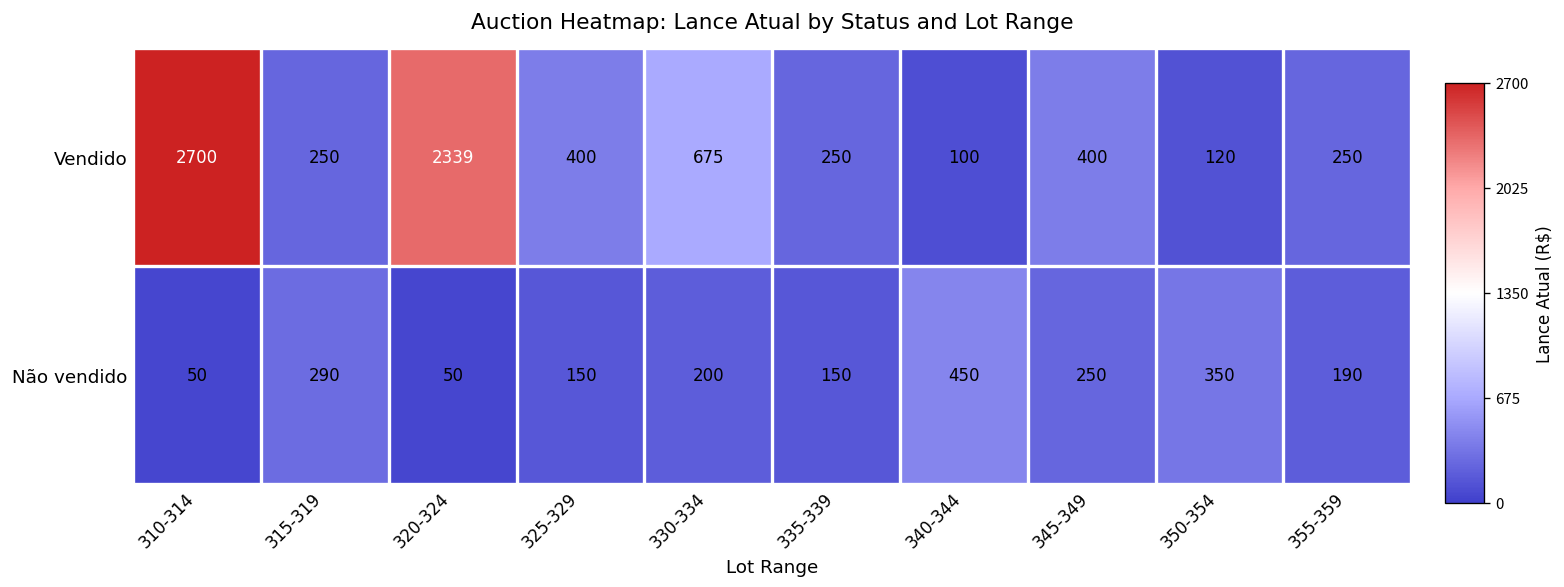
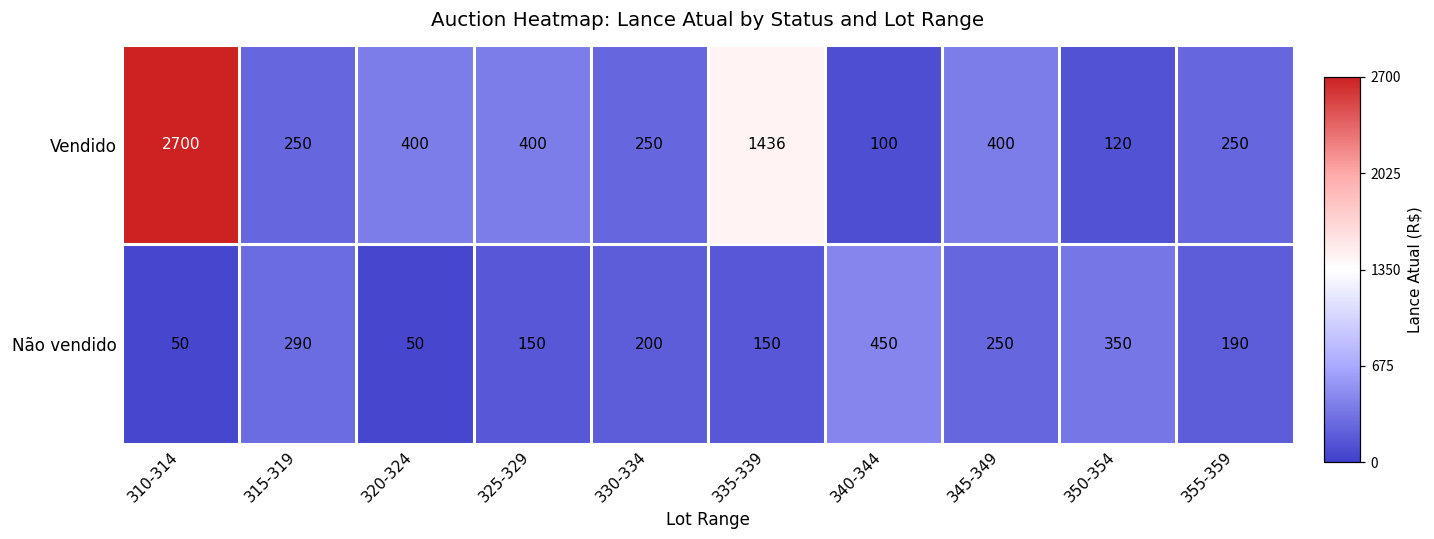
Vendido, 320-324: 2339 -> 400
Vendido, 330-334: 675 -> 250
Vendido, 335-339: 250 -> 1436
